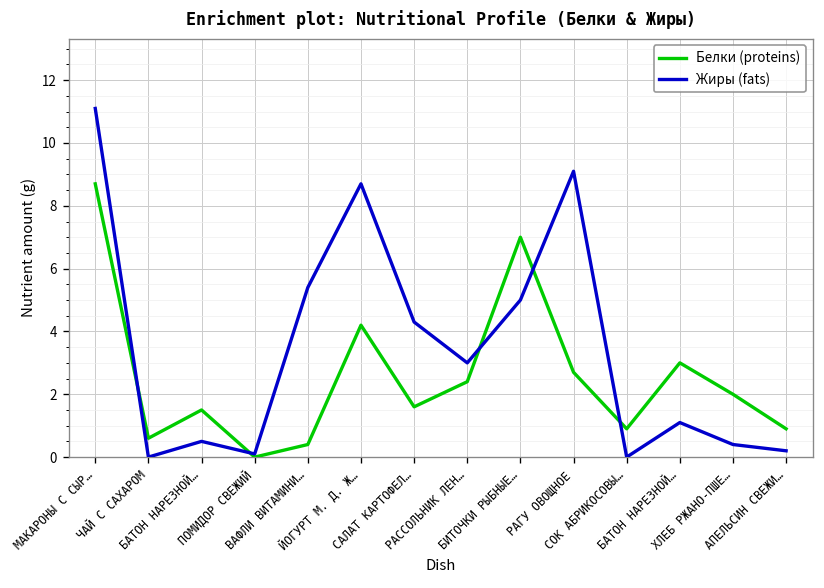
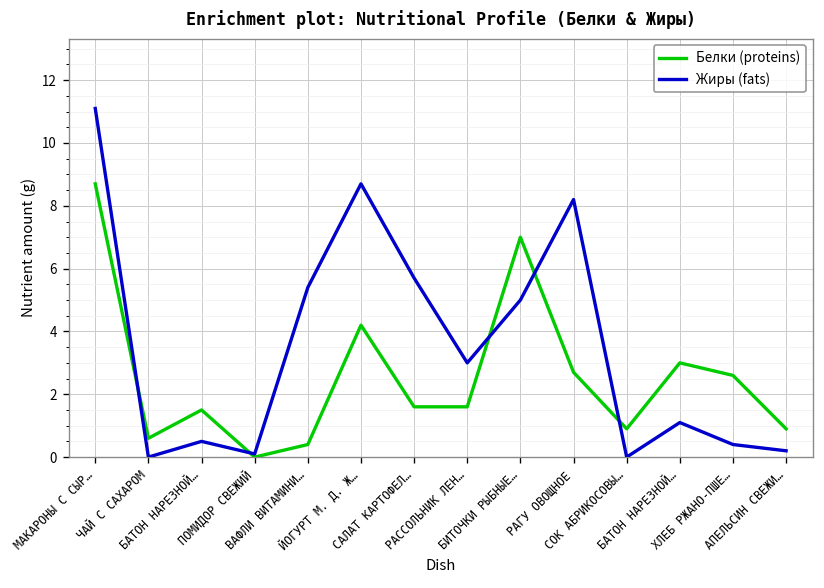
Жиры (fats), САЛАТ КАРТОФЕЛ…: 4.3 -> 5.7
Белки (proteins), РАССОЛЬНИК ЛЕН…: 2.4 -> 1.6
Жиры (fats), РАГУ ОВОЩНОЕ: 9.1 -> 8.2
Белки (proteins), ХЛЕБ РЖАНО-ПШЕ…: 2.0 -> 2.6
